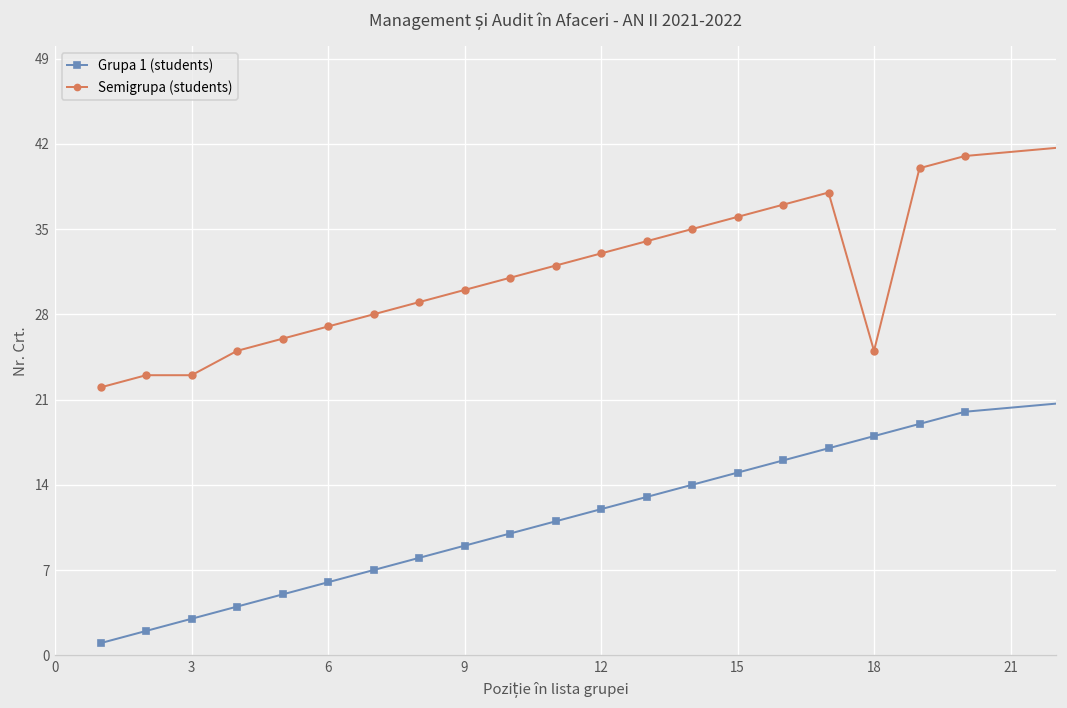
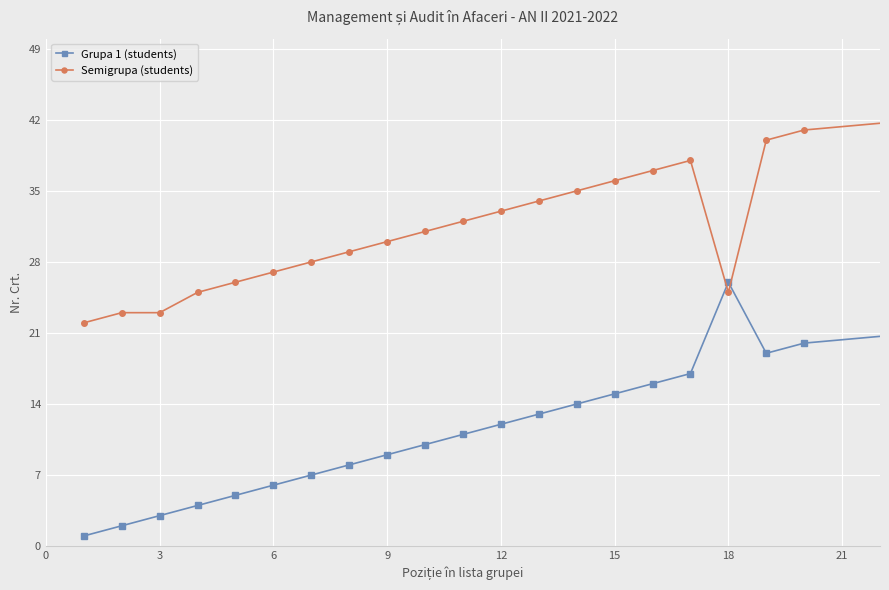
Grupa 1 (students), 18: 18 -> 26
